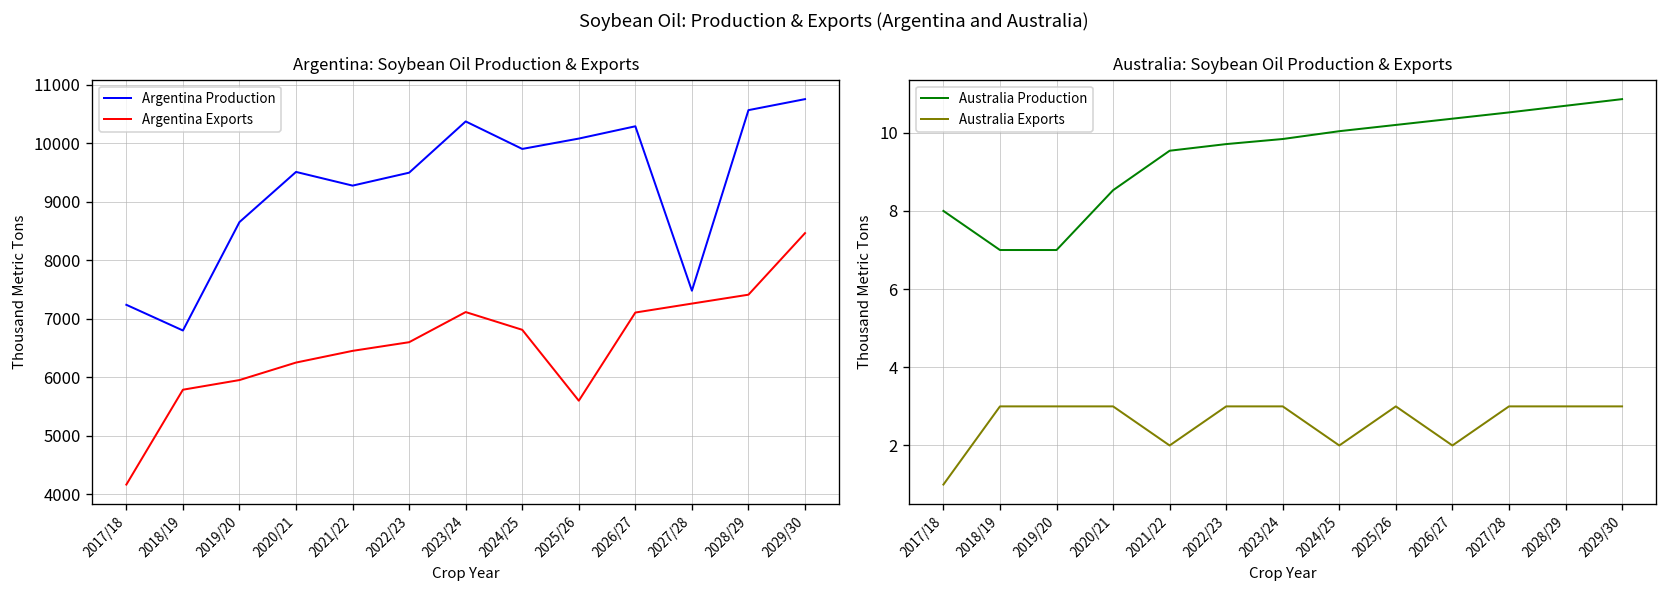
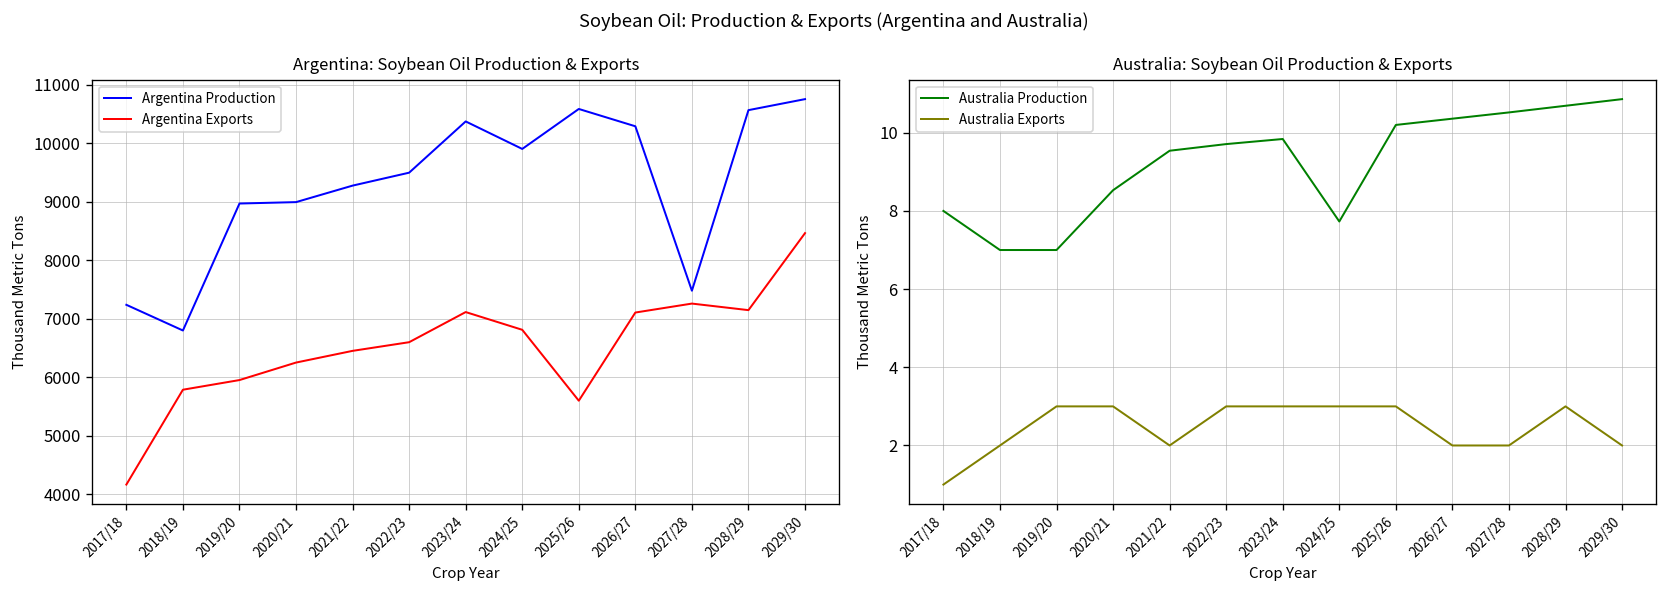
Argentina: Soybean Oil Production & Exports, Argentina Production, 2019/20: 8700 -> 9000
Argentina: Soybean Oil Production & Exports, Argentina Production, 2020/21: 9500 -> 9000
Argentina: Soybean Oil Production & Exports, Argentina Production, 2025/26: 10100 -> 10600
Argentina: Soybean Oil Production & Exports, Argentina Exports, 2028/29: 7400 -> 7100
Australia: Soybean Oil Production & Exports, Australia Exports, 2018/19: 3 -> 2
Australia: Soybean Oil Production & Exports, Australia Production, 2024/25: 10.0 -> 7.7
Australia: Soybean Oil Production & Exports, Australia Exports, 2024/25: 2 -> 3
Australia: Soybean Oil Production & Exports, Australia Exports, 2027/28: 3 -> 2
Australia: Soybean Oil Production & Exports, Australia Exports, 2029/30: 3 -> 2
